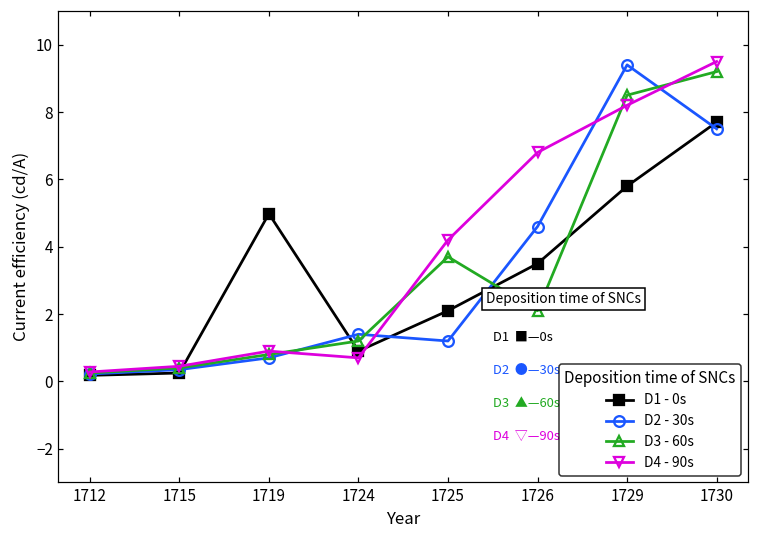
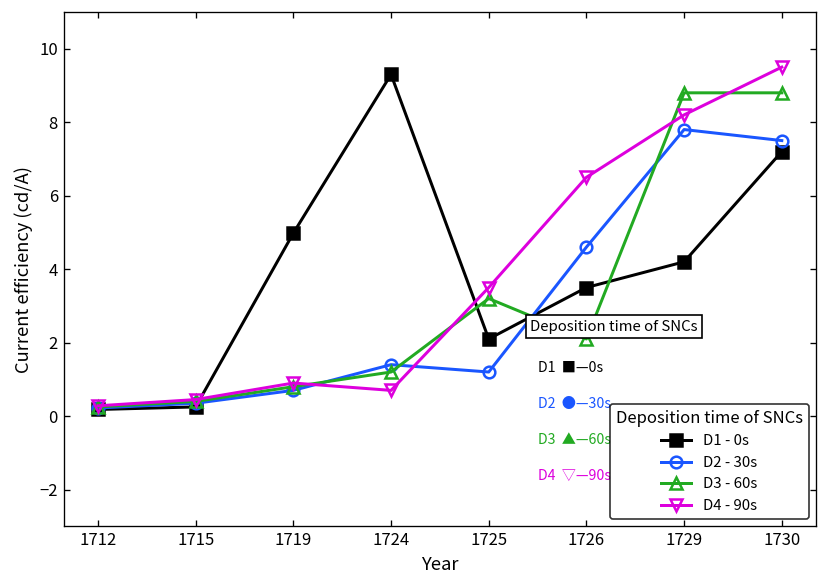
D1 - 0s, 1724: 0.9 -> 9.3
D3 - 60s, 1725: 3.7 -> 3.2
D4 - 90s, 1725: 4.2 -> 3.5
D4 - 90s, 1726: 6.8 -> 6.5
D1 - 0s, 1729: 5.8 -> 4.2
D2 - 30s, 1729: 9.4 -> 7.8
D3 - 60s, 1729: 8.5 -> 8.8
D1 - 0s, 1730: 7.7 -> 7.2
D3 - 60s, 1730: 9.2 -> 8.8
